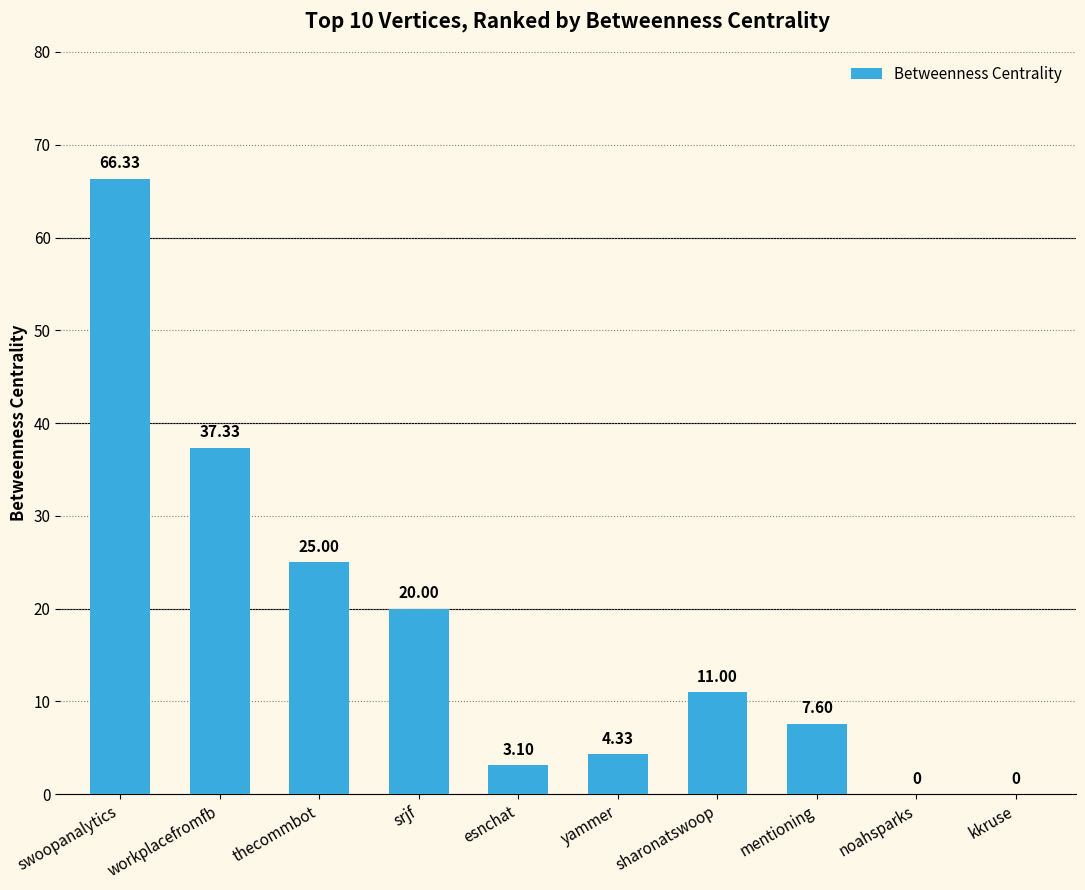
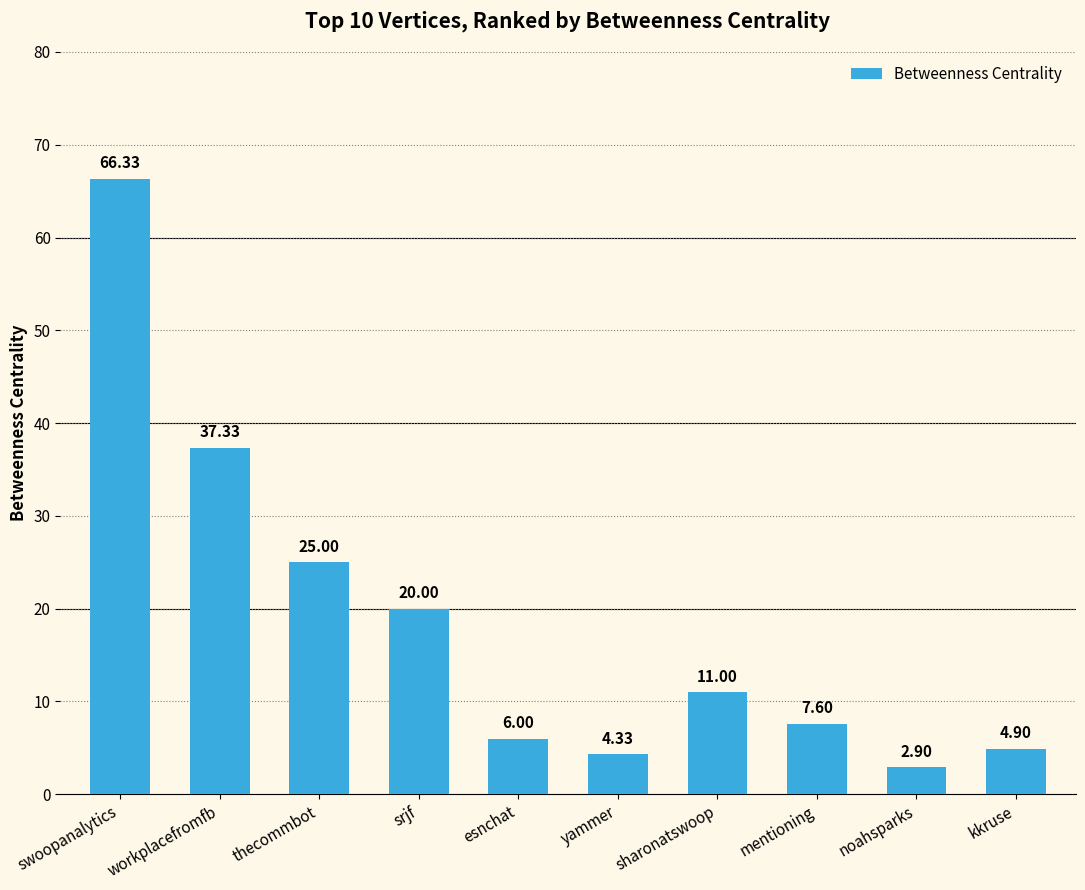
esnchat: 3.10 -> 6.00
noahsparks: 0 -> 2.90
kkruse: 0 -> 4.90
